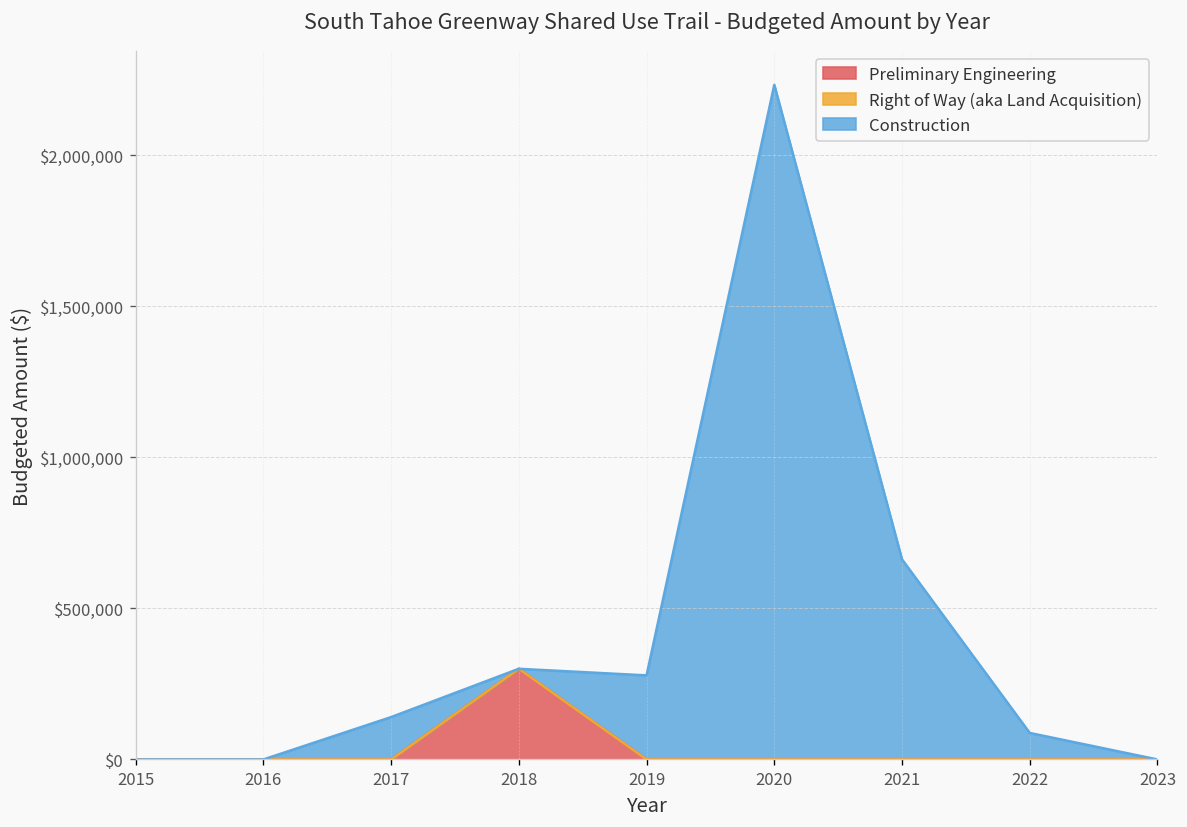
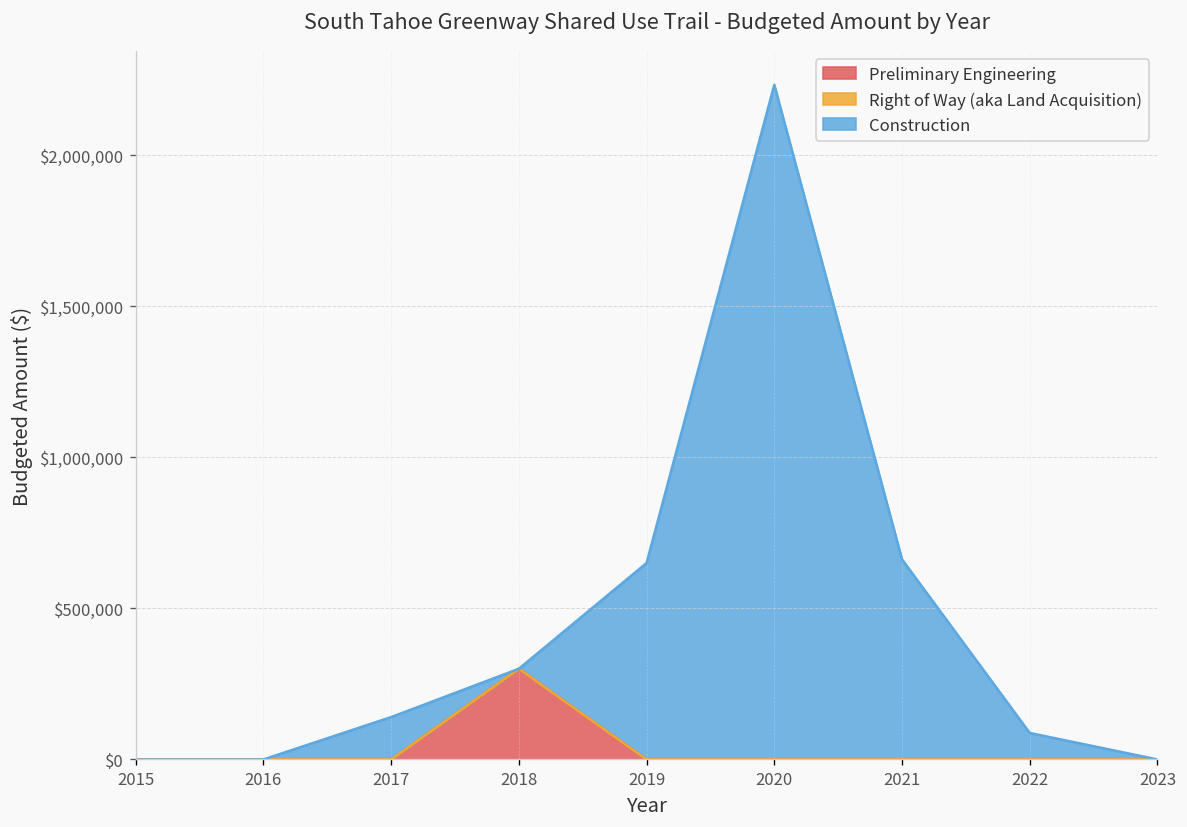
Construction, 2019: $280,000 -> $650,000
